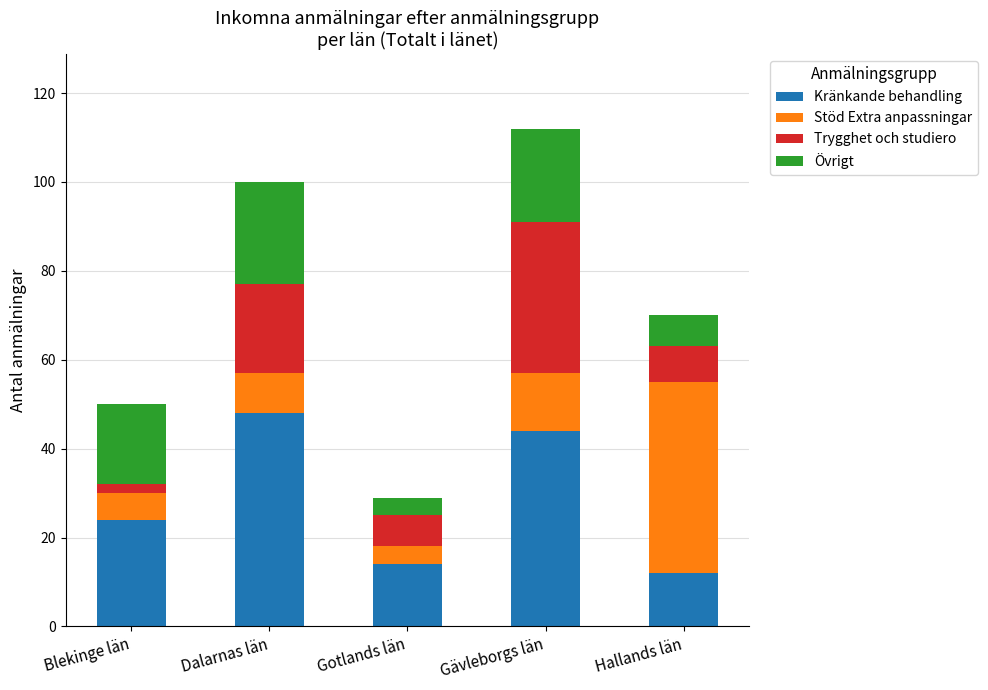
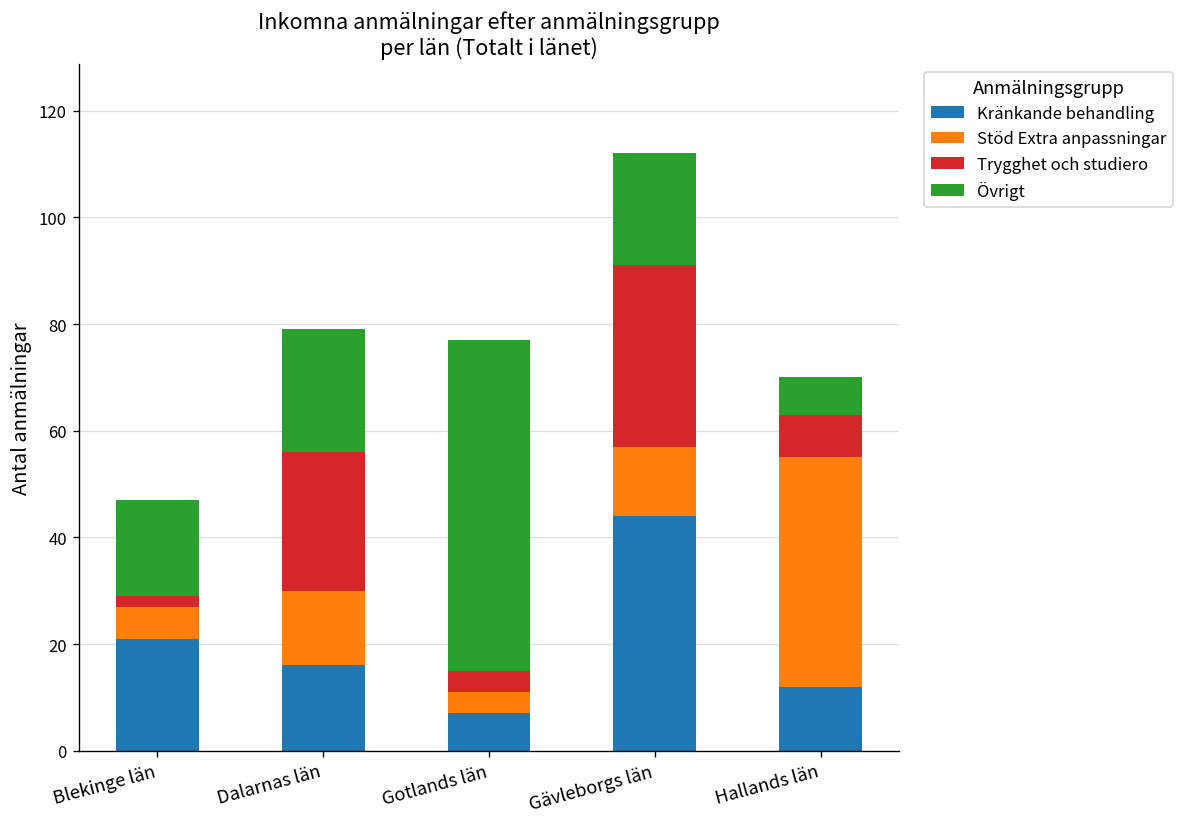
Kränkande behandling, Blekinge län: 24 -> 21
Kränkande behandling, Dalarnas län: 48 -> 16
Stöd Extra anpassningar, Dalarnas län: 9 -> 14
Trygghet och studiero, Dalarnas län: 20 -> 26
Kränkande behandling, Gotlands län: 14 -> 7
Trygghet och studiero, Gotlands län: 7 -> 4
Övrigt, Gotlands län: 4 -> 62
